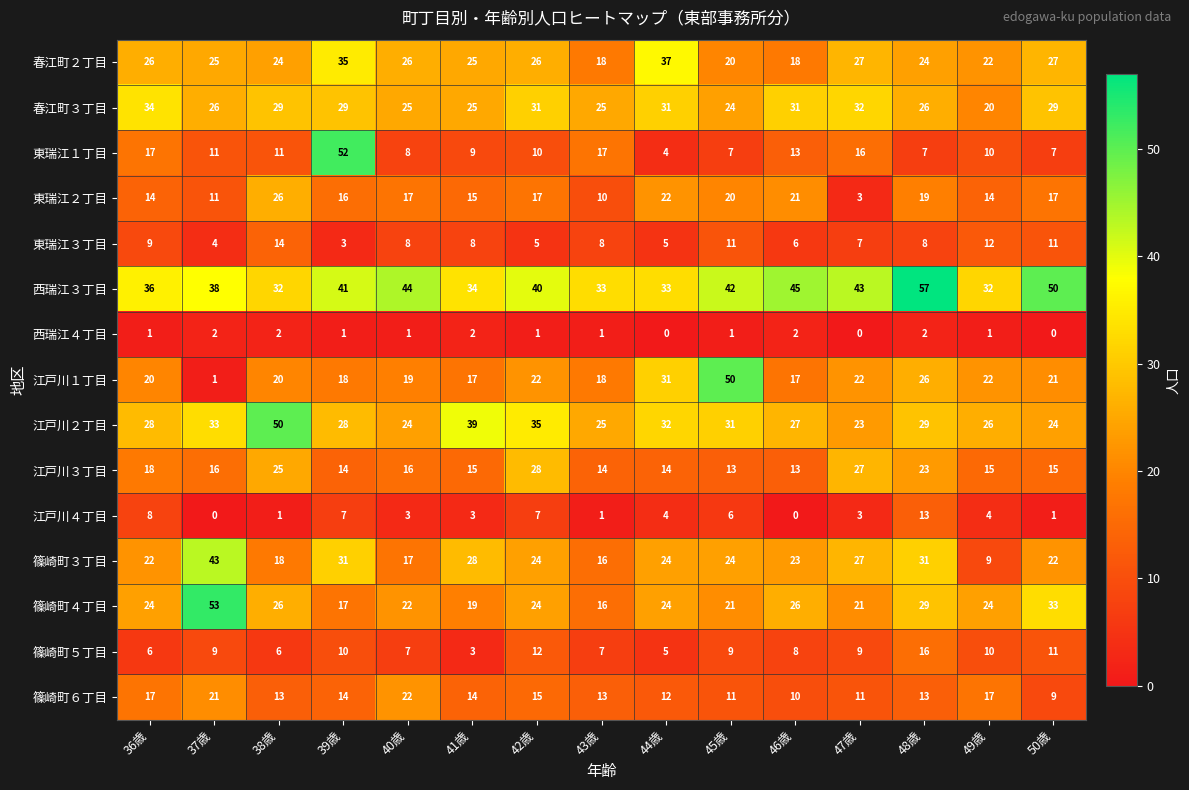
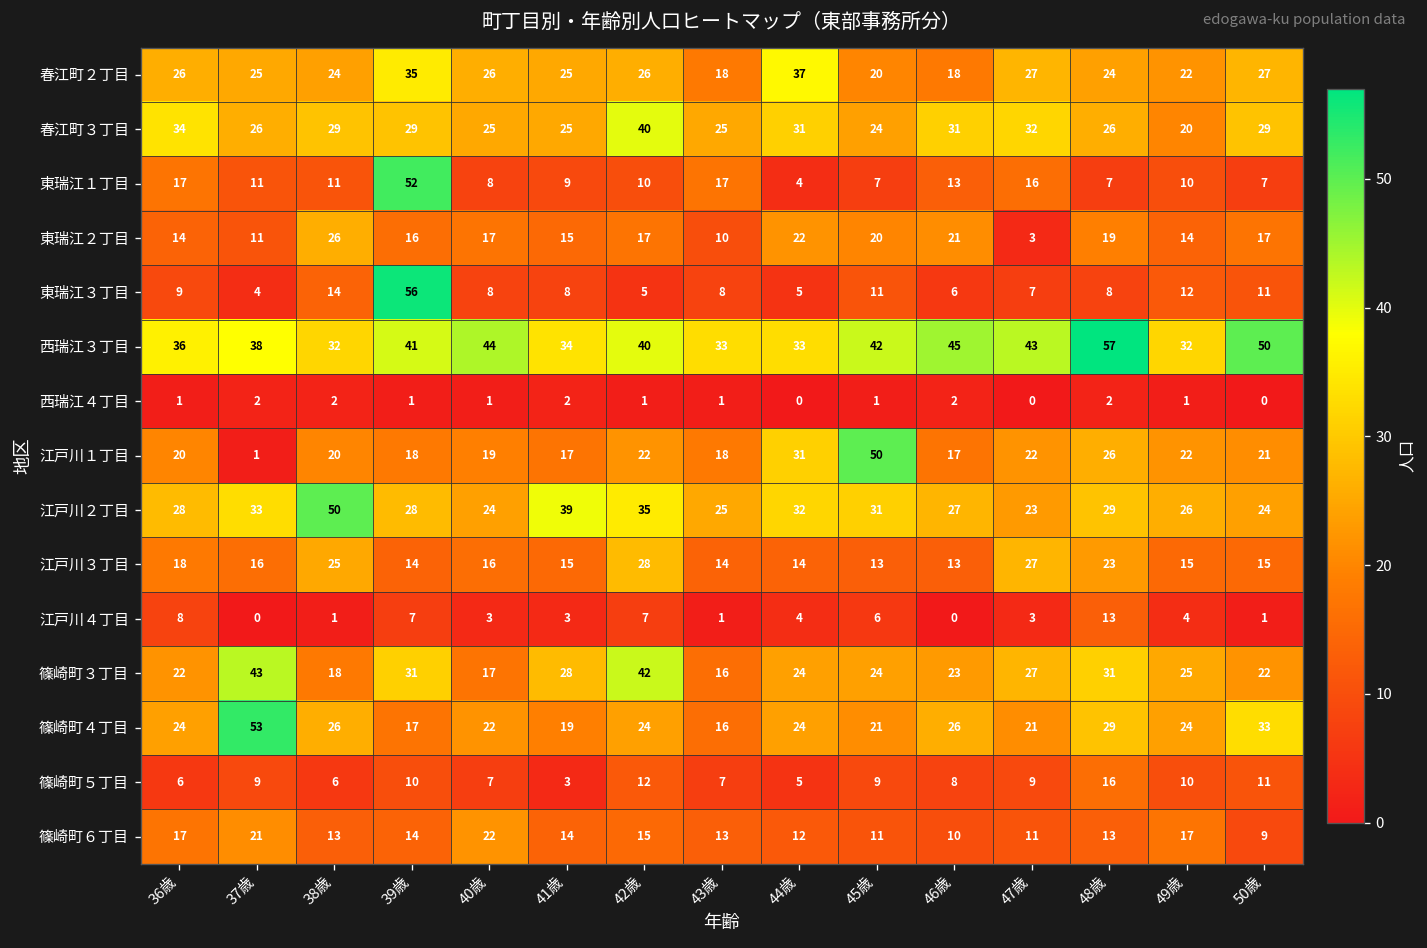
春江町３丁目, 42歳: 31 -> 40
東瑞江３丁目, 39歳: 3 -> 56
篠崎町３丁目, 42歳: 24 -> 42
篠崎町３丁目, 49歳: 9 -> 25
